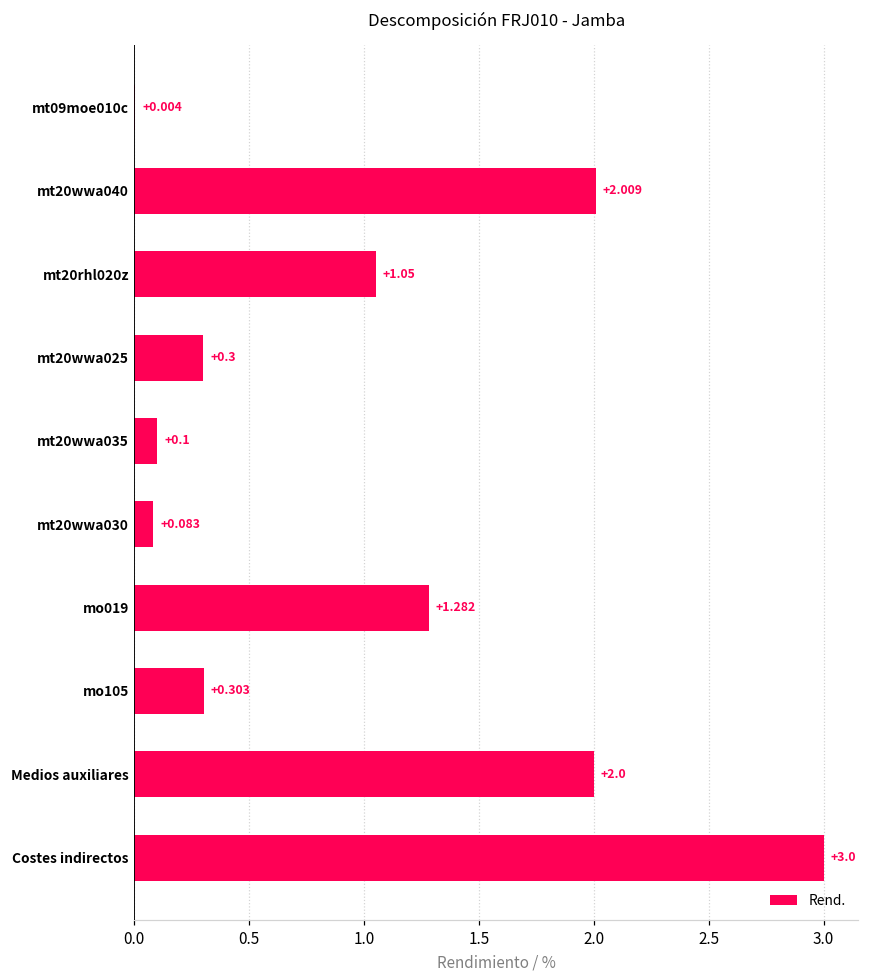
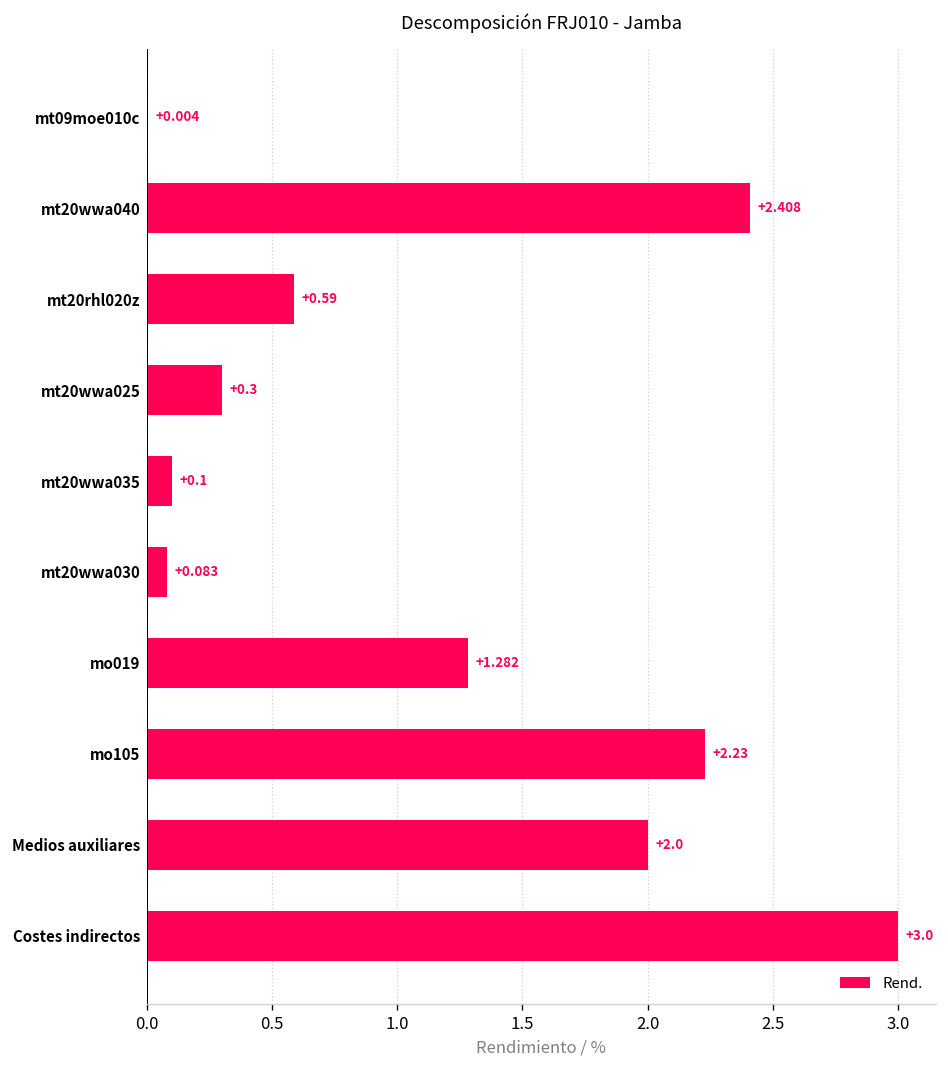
mt20wwa040: +2.009 -> +2.408
mt20rhl020z: +1.05 -> +0.59
mo105: +0.303 -> +2.23
